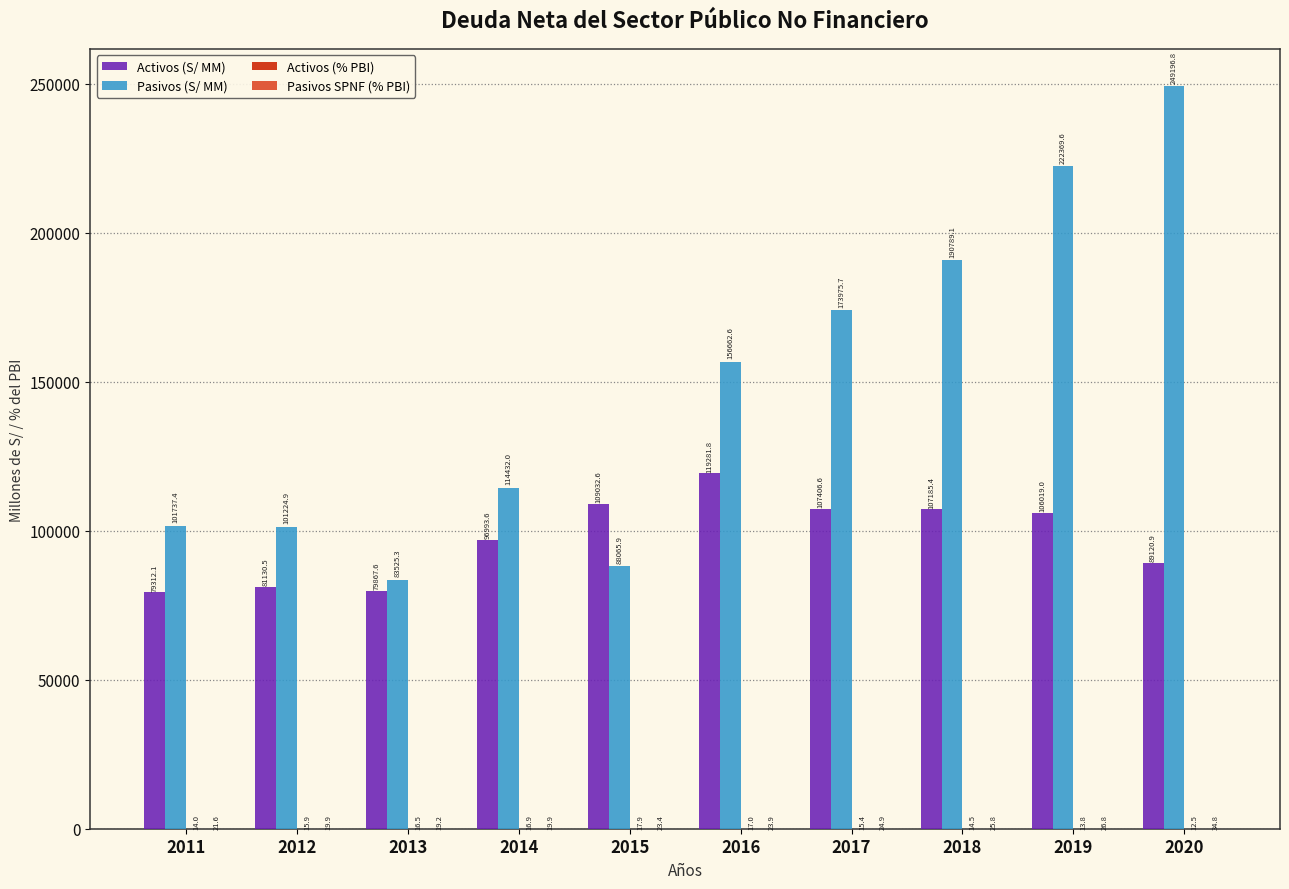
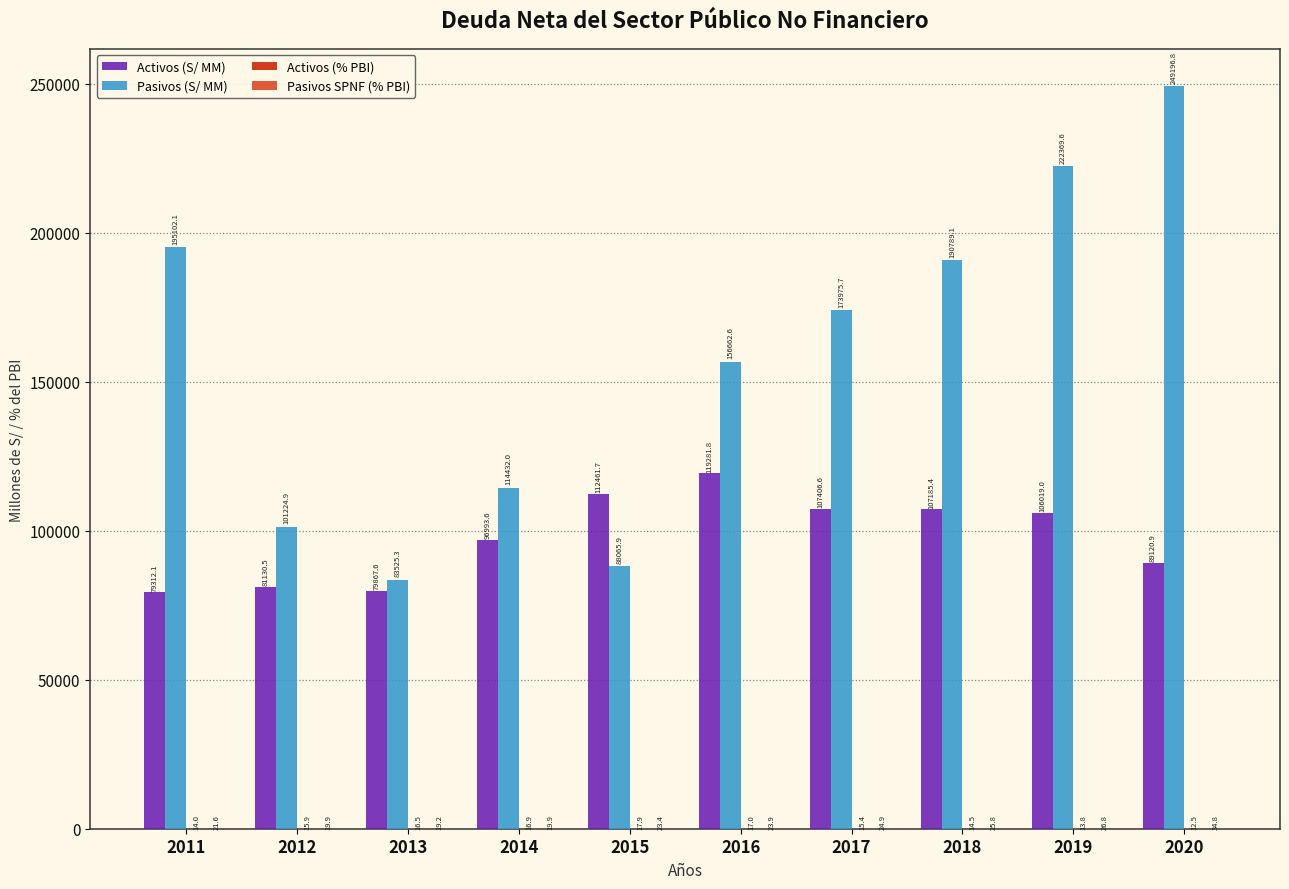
Pasivos (S/ MM), 2011: 101737.4 -> 195102.1
Activos (S/ MM), 2015: 109032.6 -> 112461.7
